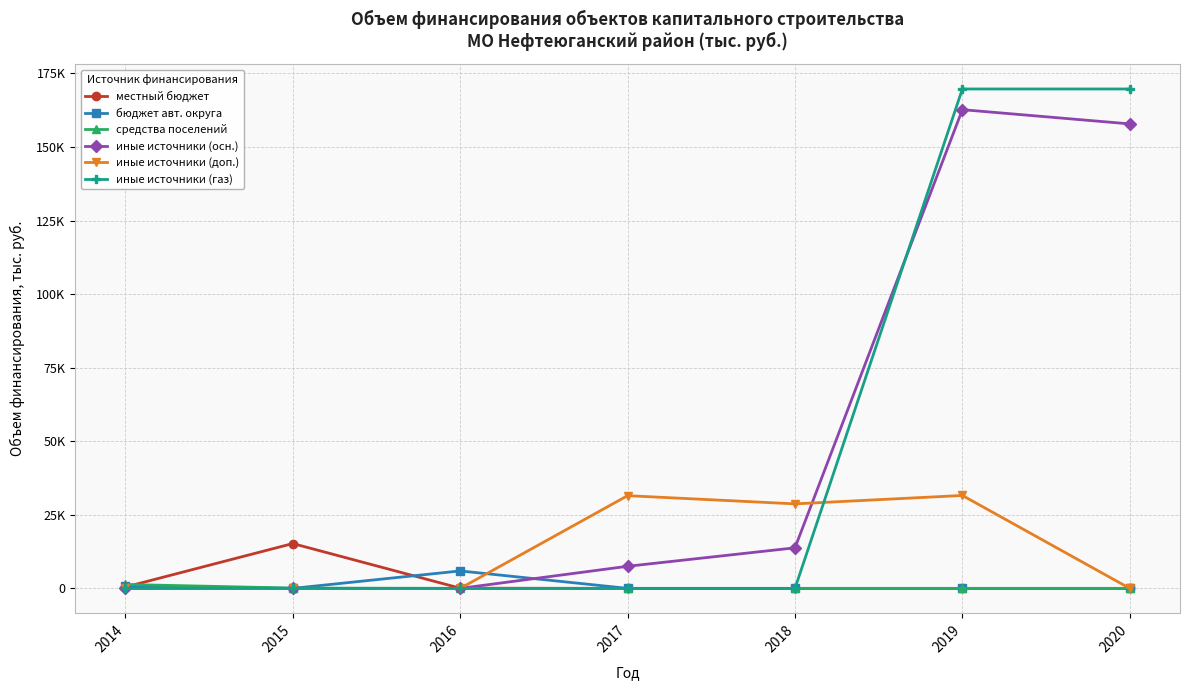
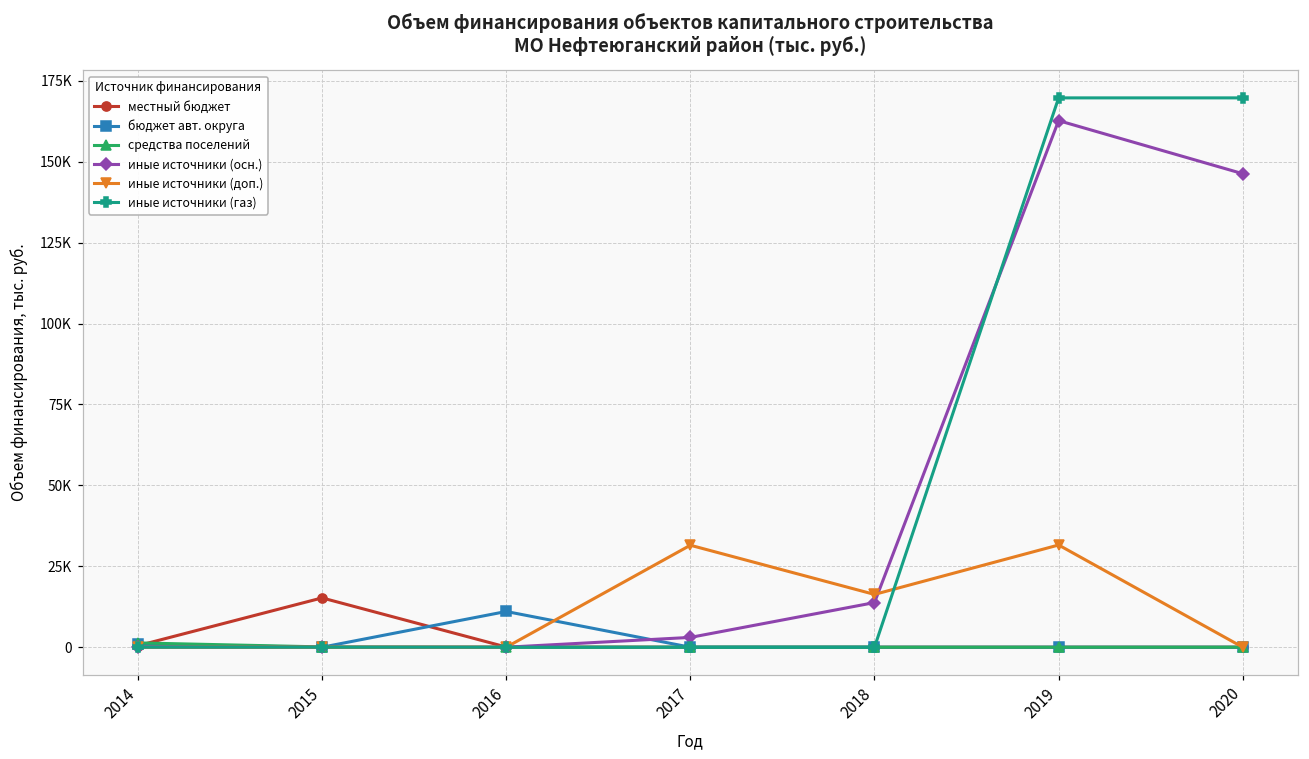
бюджет авт. округа, 2016: 6000 -> 11000
иные источники (осн.), 2017: 8000 -> 3000
иные источники (доп.), 2018: 29000 -> 16000
иные источники (осн.), 2020: 158000 -> 146000
